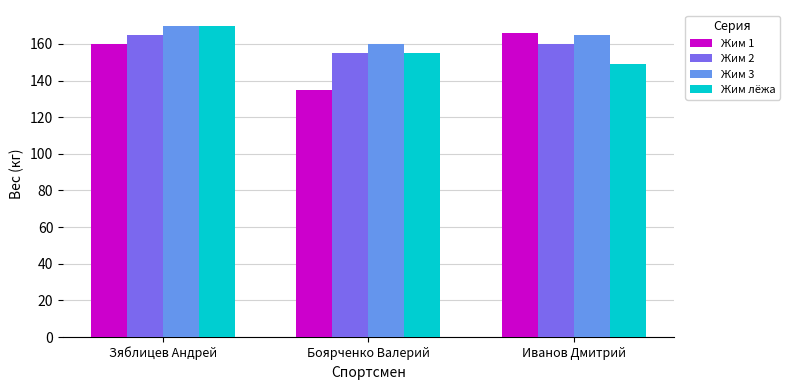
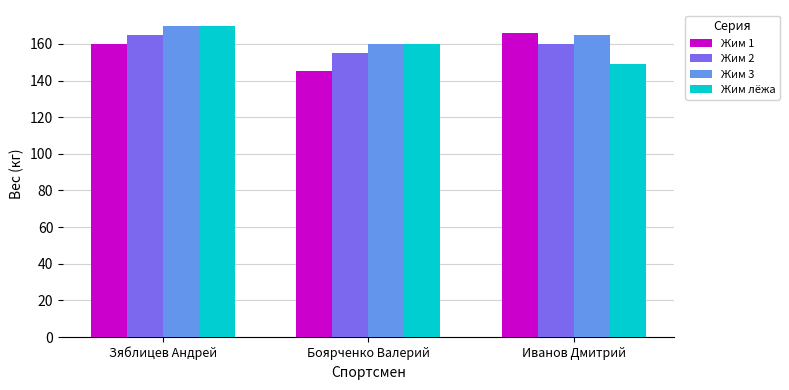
Жим 1, Боярченко Валерий: 135 -> 145
Жим лёжа, Боярченко Валерий: 155 -> 160
